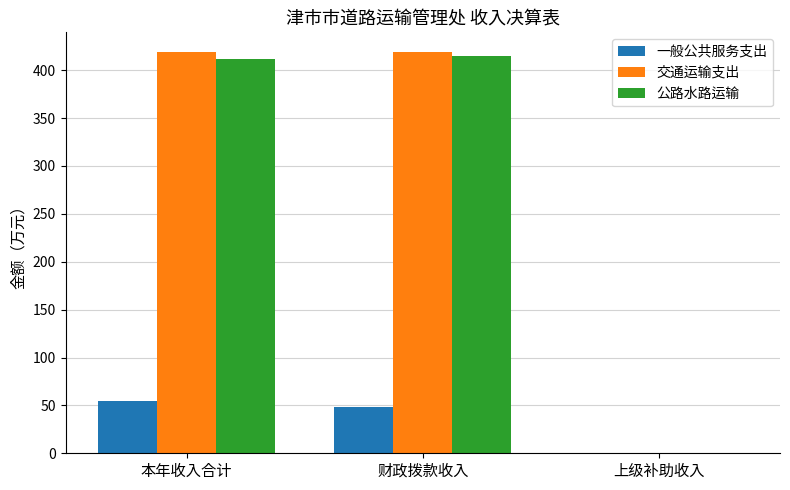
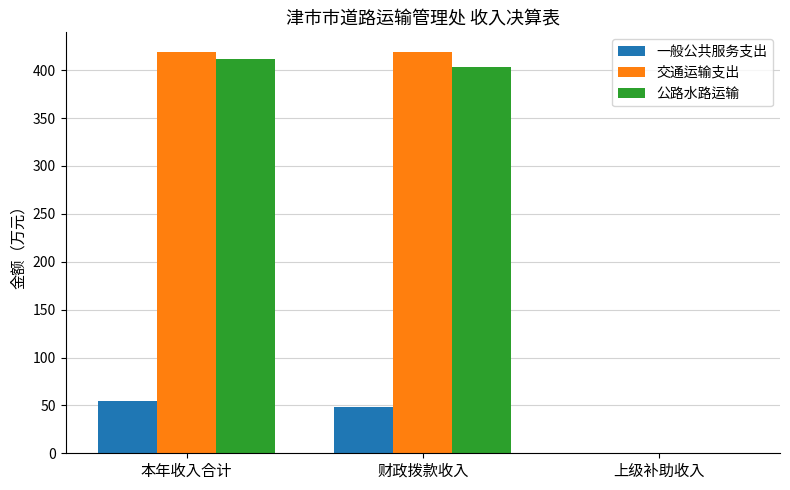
公路水路运输, 财政拨款收入: 410 -> 400
